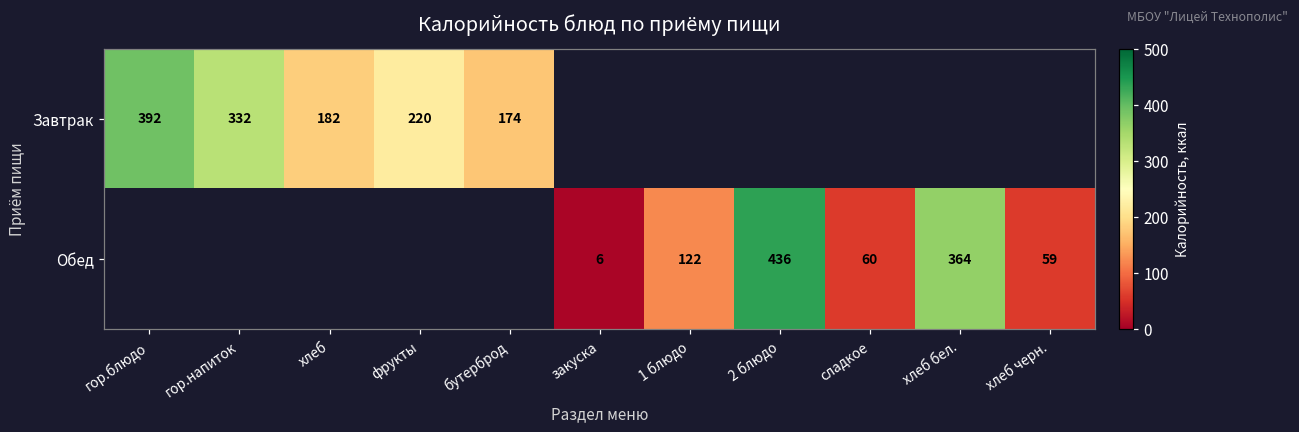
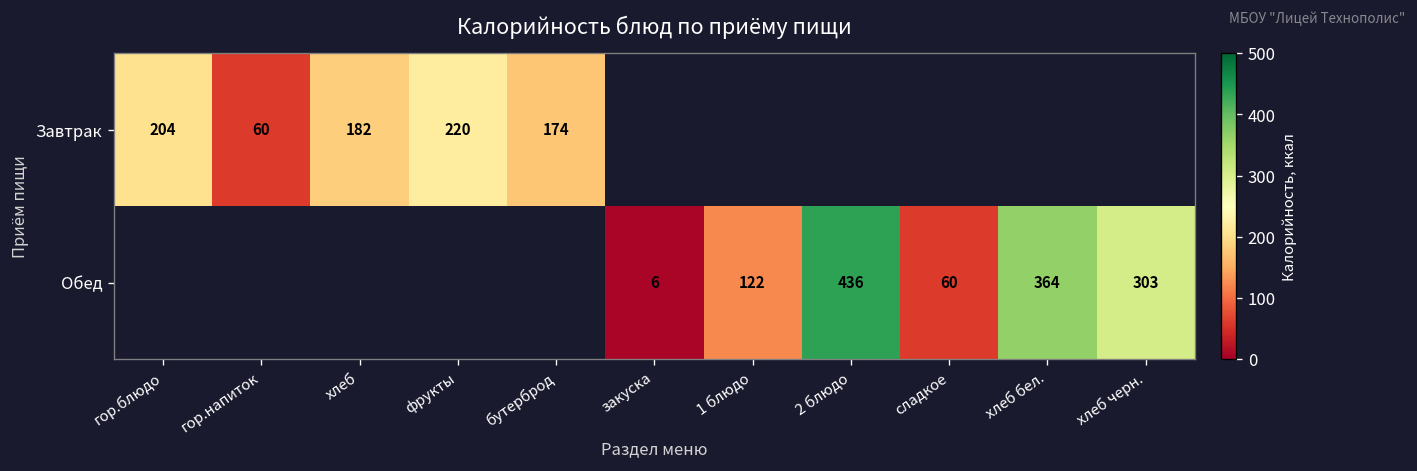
Завтрак, гор.блюдо: 392 -> 204
Завтрак, гор.напиток: 332 -> 60
Обед, хлеб черн.: 59 -> 303
